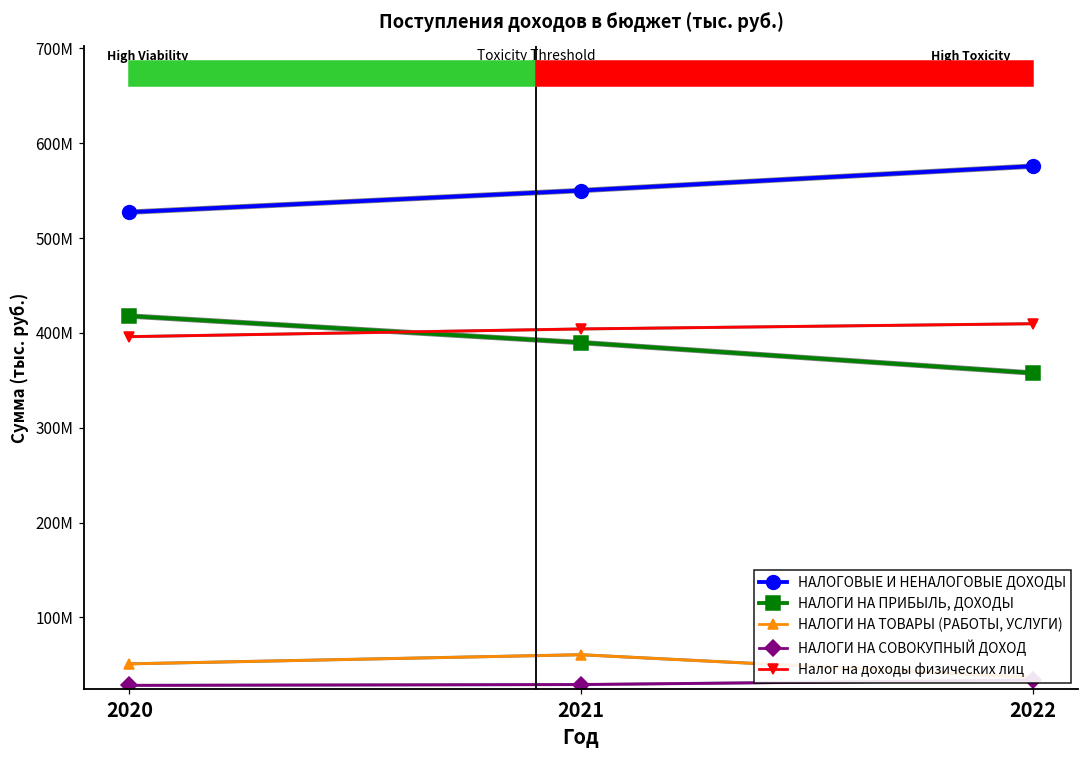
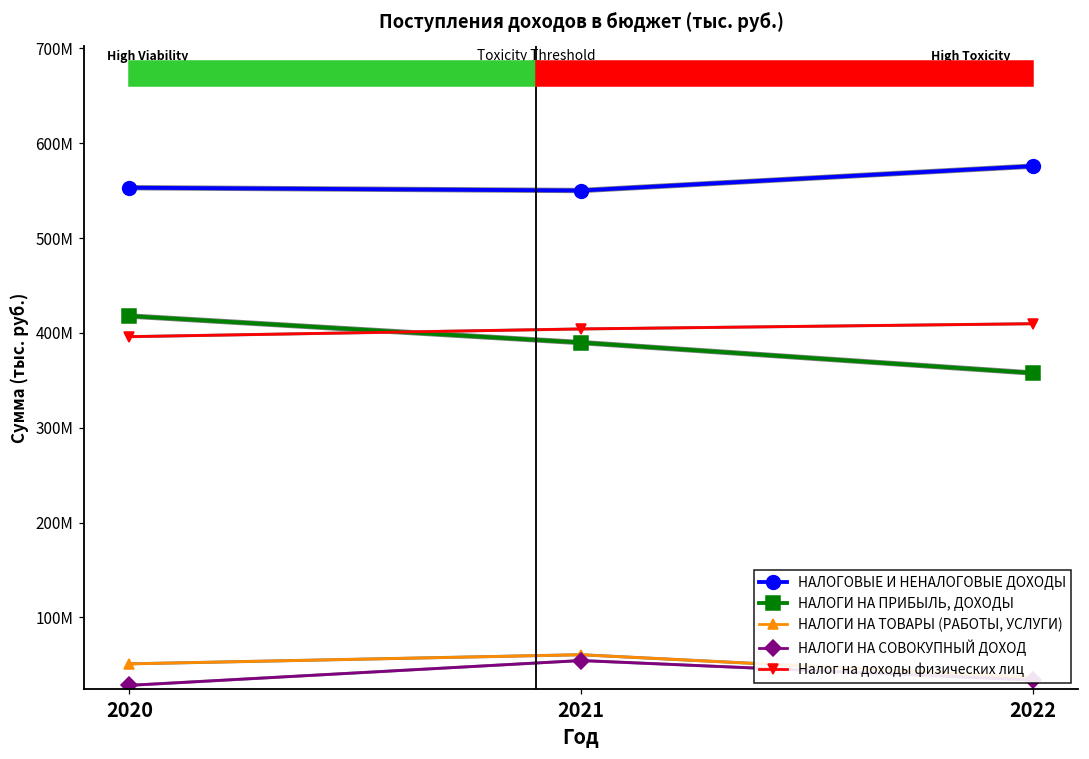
НАЛОГОВЫЕ И НЕНАЛОГОВЫЕ ДОХОДЫ, 2020: 530000000 -> 550000000
НАЛОГИ НА СОВОКУПНЫЙ ДОХОД, 2021: 30000000 -> 50000000
